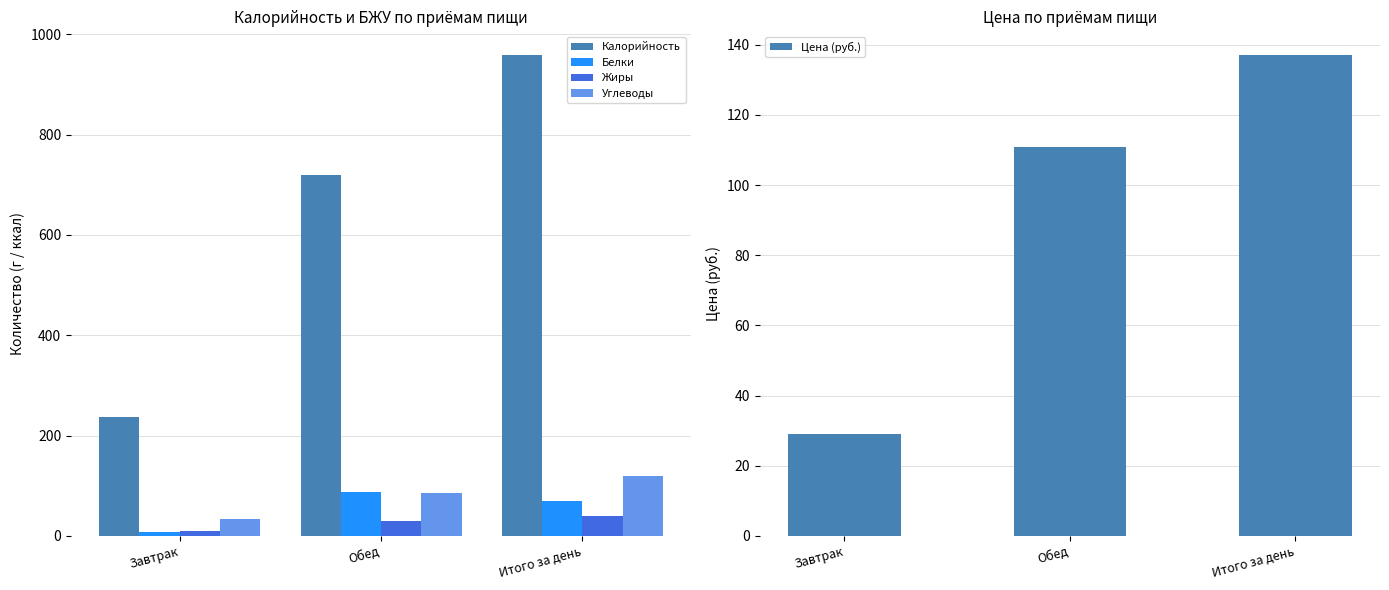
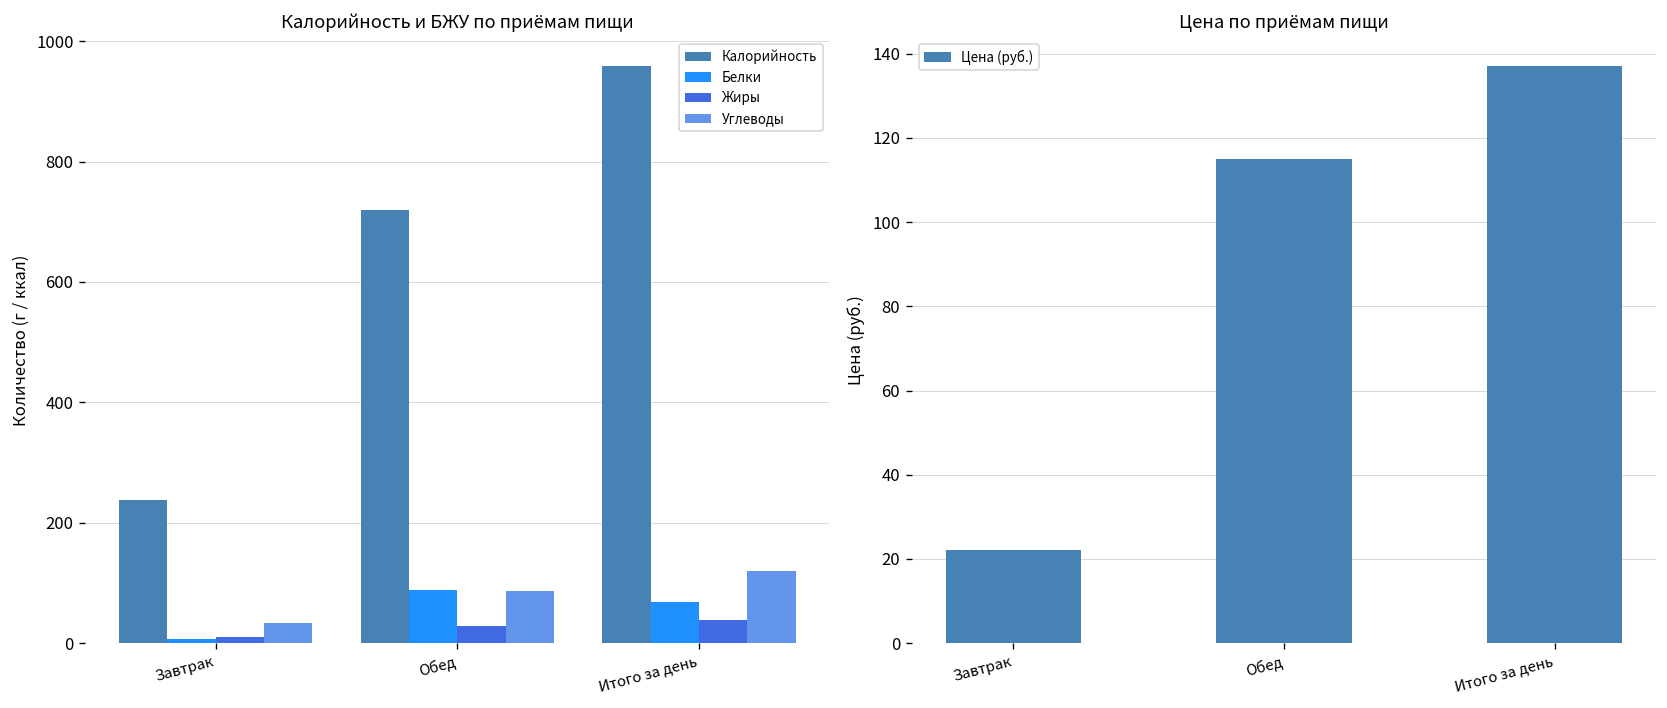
Цена по приёмам пищи, Завтрак: 29 -> 22
Цена по приёмам пищи, Обед: 111 -> 115
